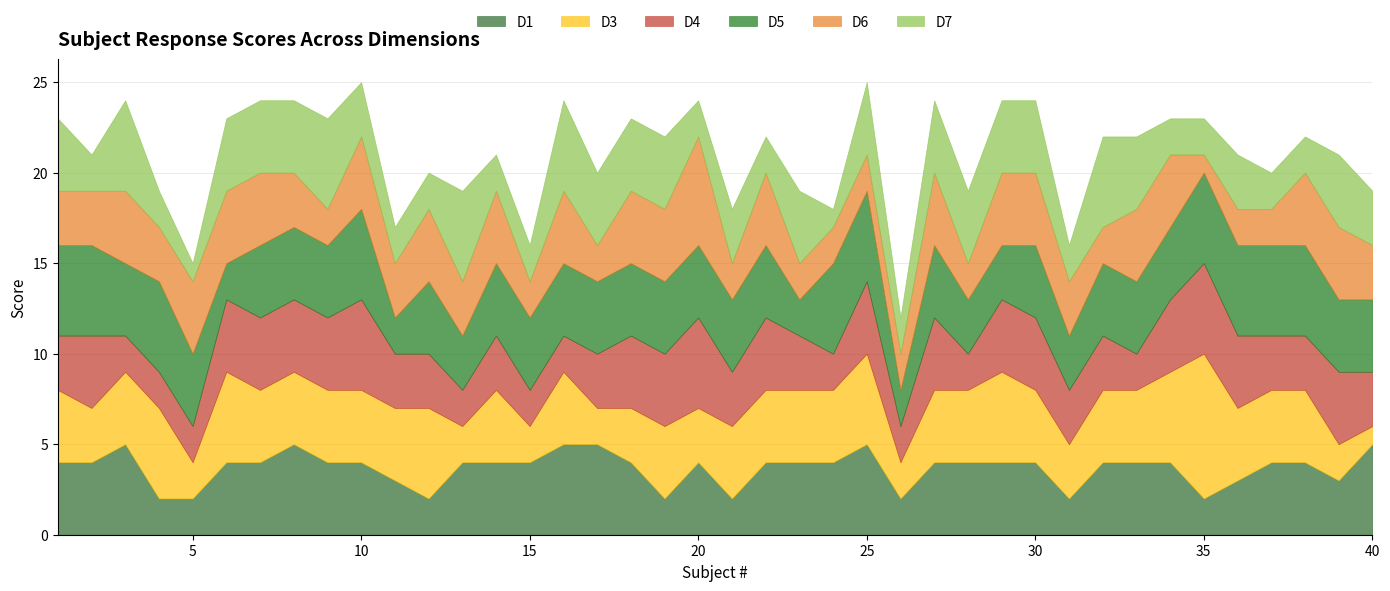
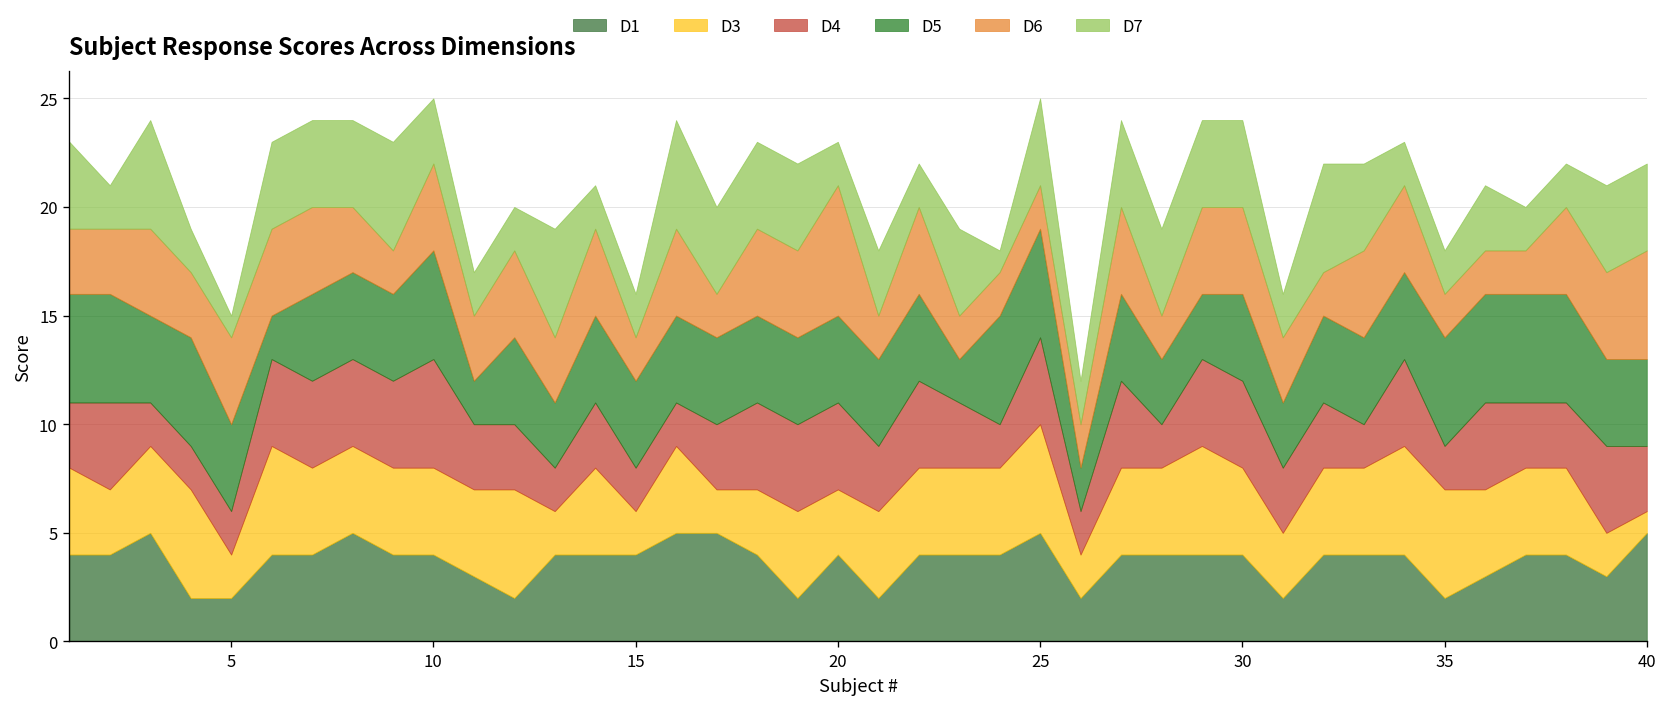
D4, 20: 5 -> 4
D3, 35: 8 -> 5
D4, 35: 5 -> 2
D6, 35: 1 -> 2
D6, 40: 3 -> 5
D7, 40: 3 -> 4
